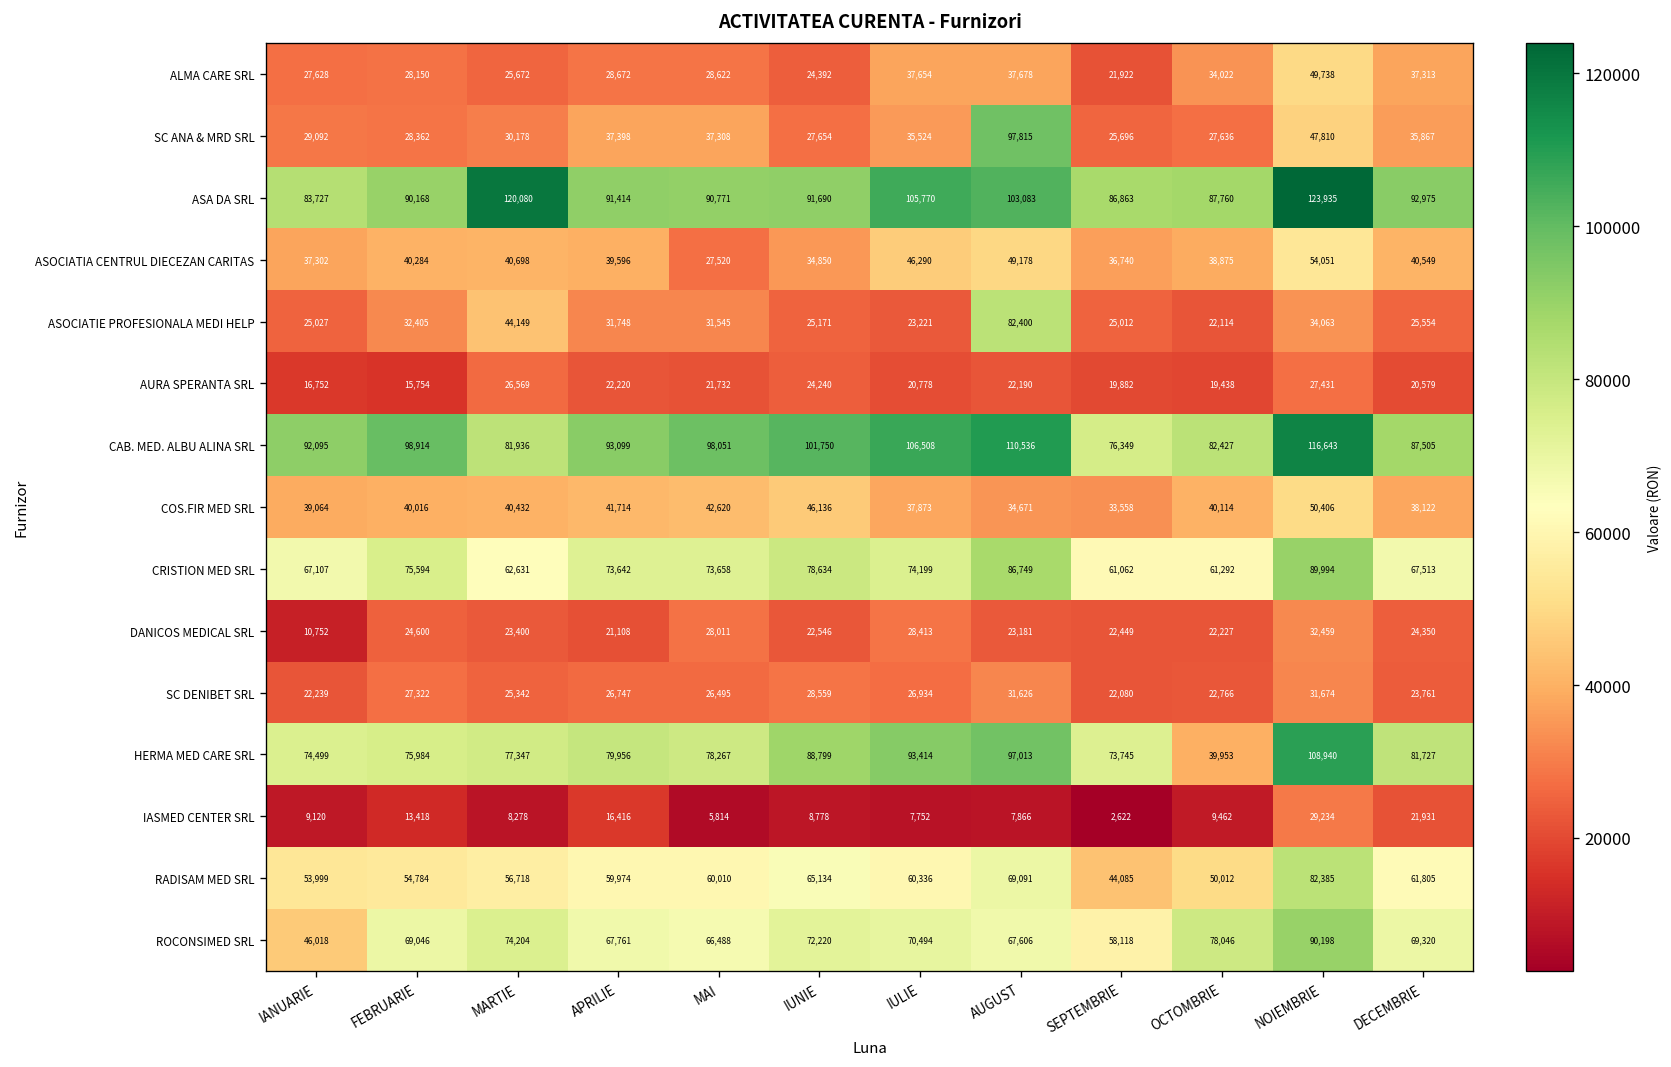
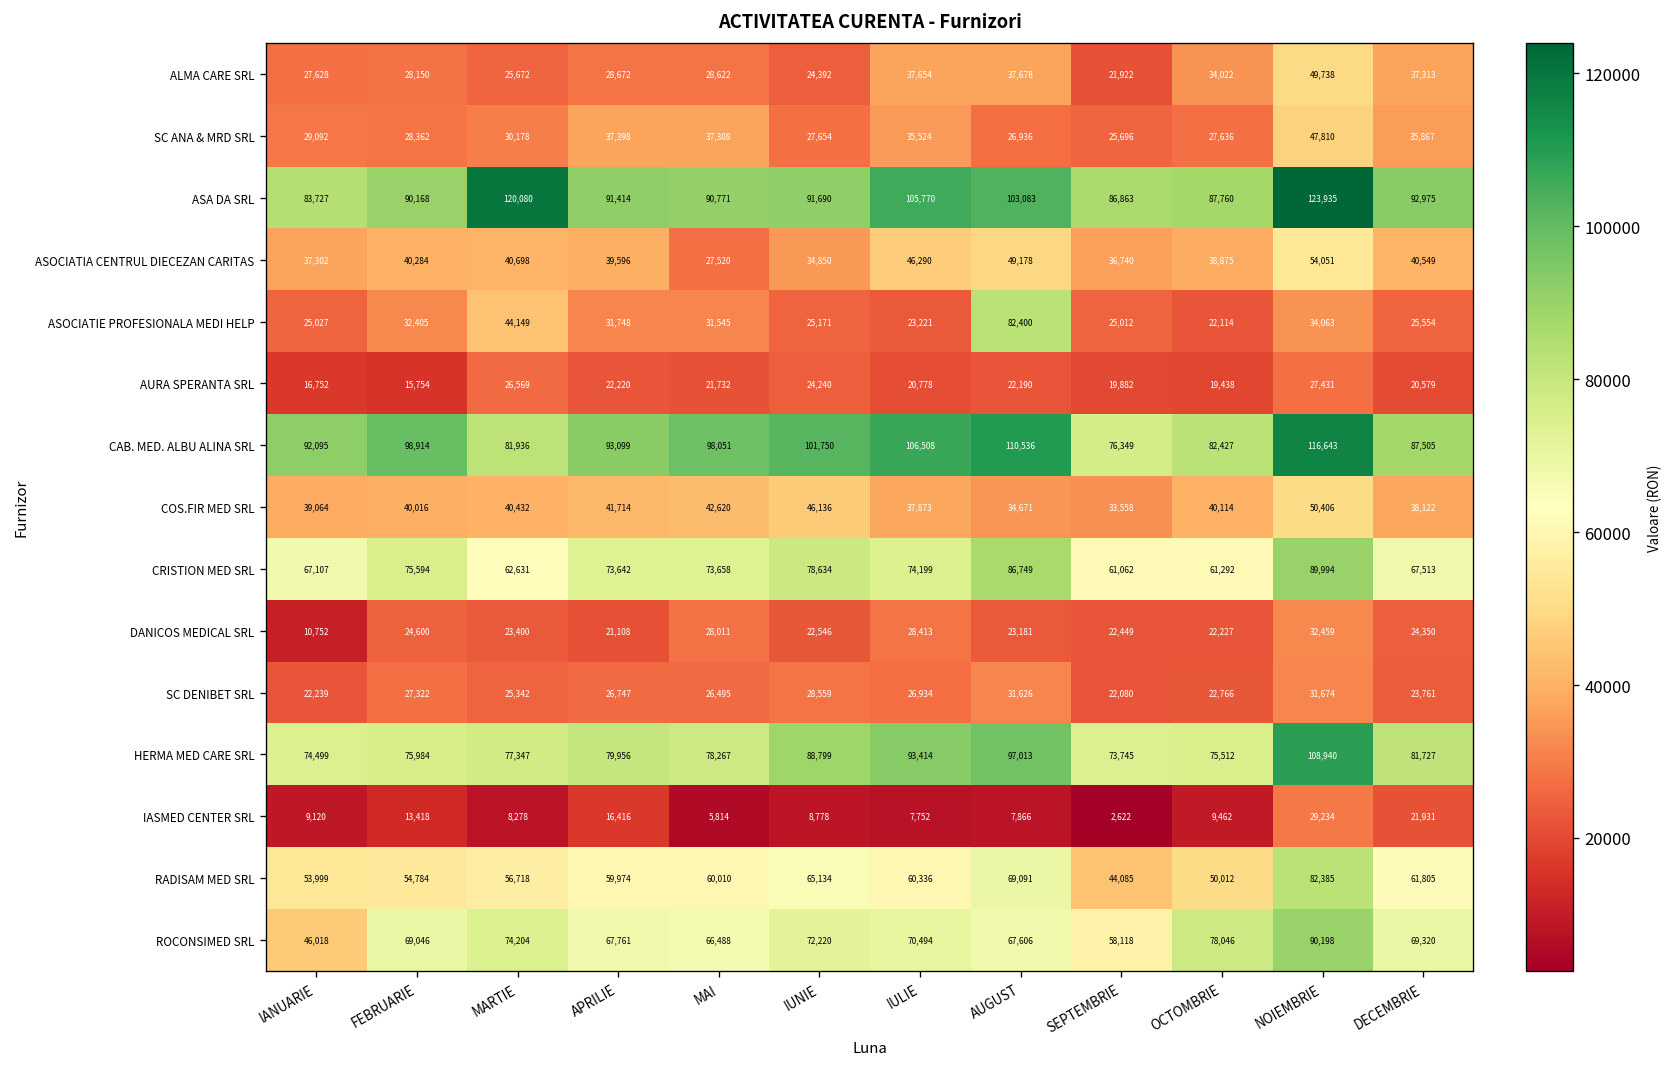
SC ANA & MRD SRL, AUGUST: 97,815 -> 26,936
HERMA MED CARE SRL, OCTOMBRIE: 39,953 -> 75,512
